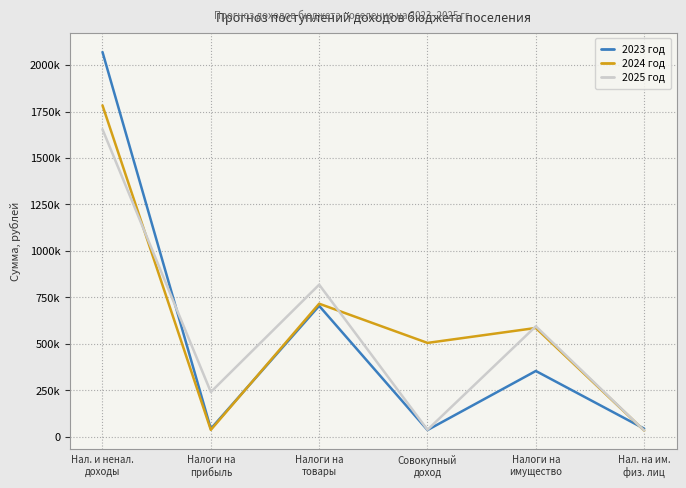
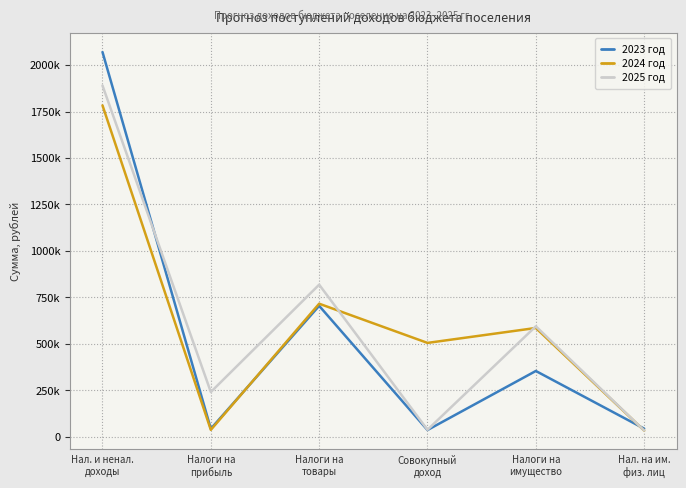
2025 год, Нал. и ненал. доходы: 1650000 -> 1890000
